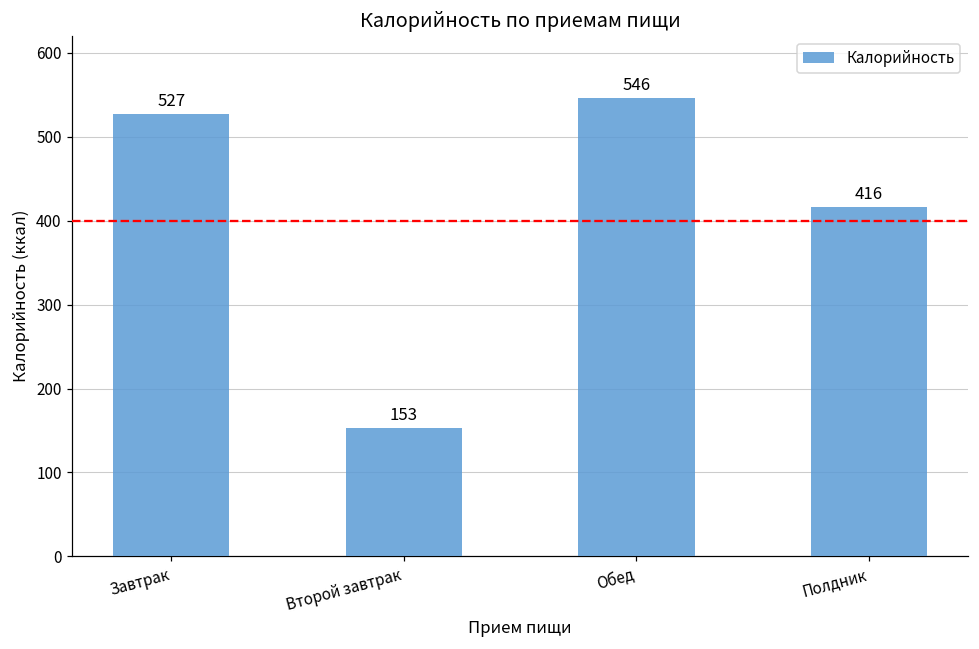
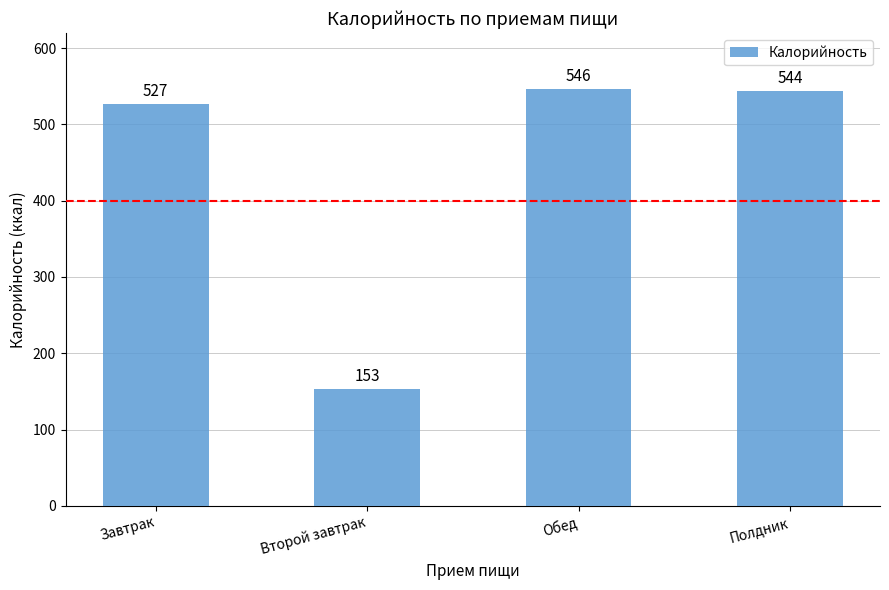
Полдник: 416 -> 544
